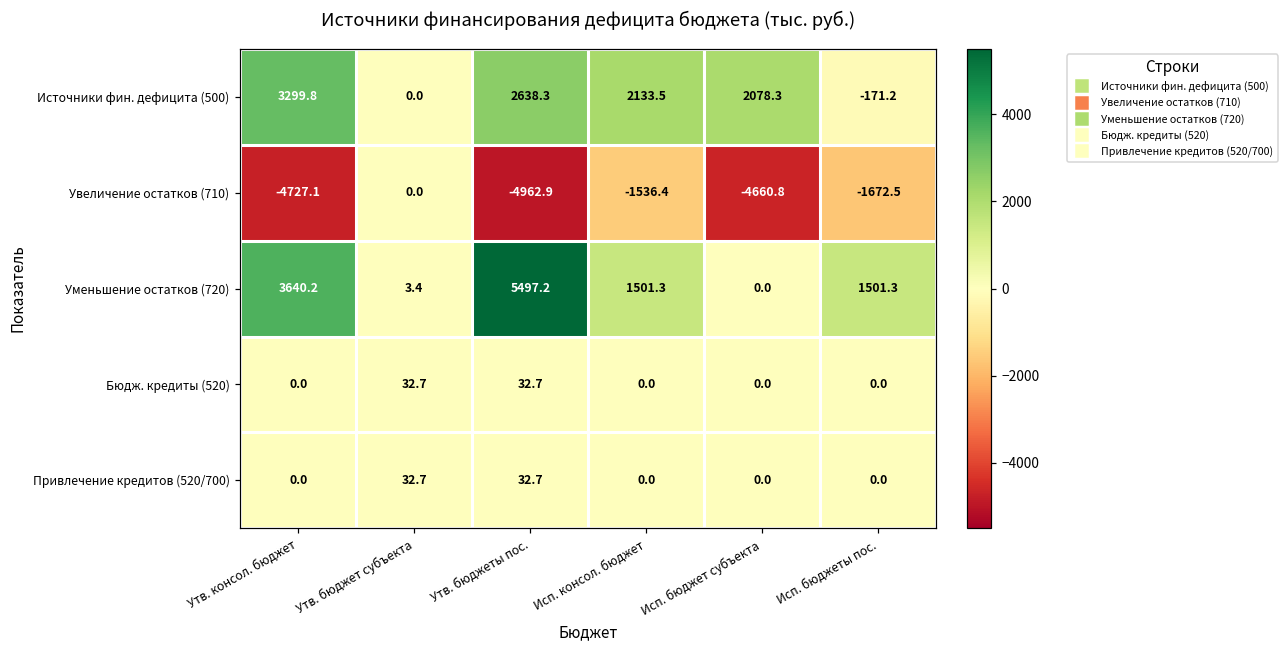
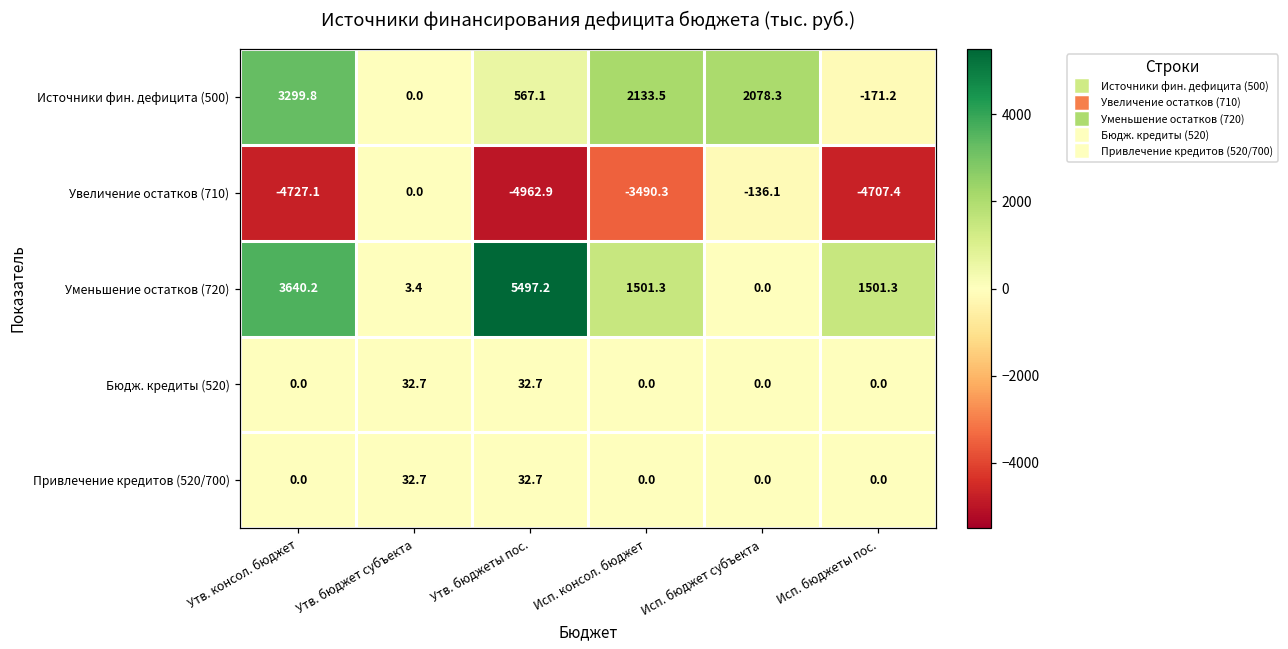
Источники фин. дефицита (500), Утв. бюджеты пос.: 2638.3 -> 567.1
Увеличение остатков (710), Исп. консол. бюджет: -1536.4 -> -3490.3
Увеличение остатков (710), Исп. бюджет субъекта: -4660.8 -> -136.1
Увеличение остатков (710), Исп. бюджеты пос.: -1672.5 -> -4707.4
